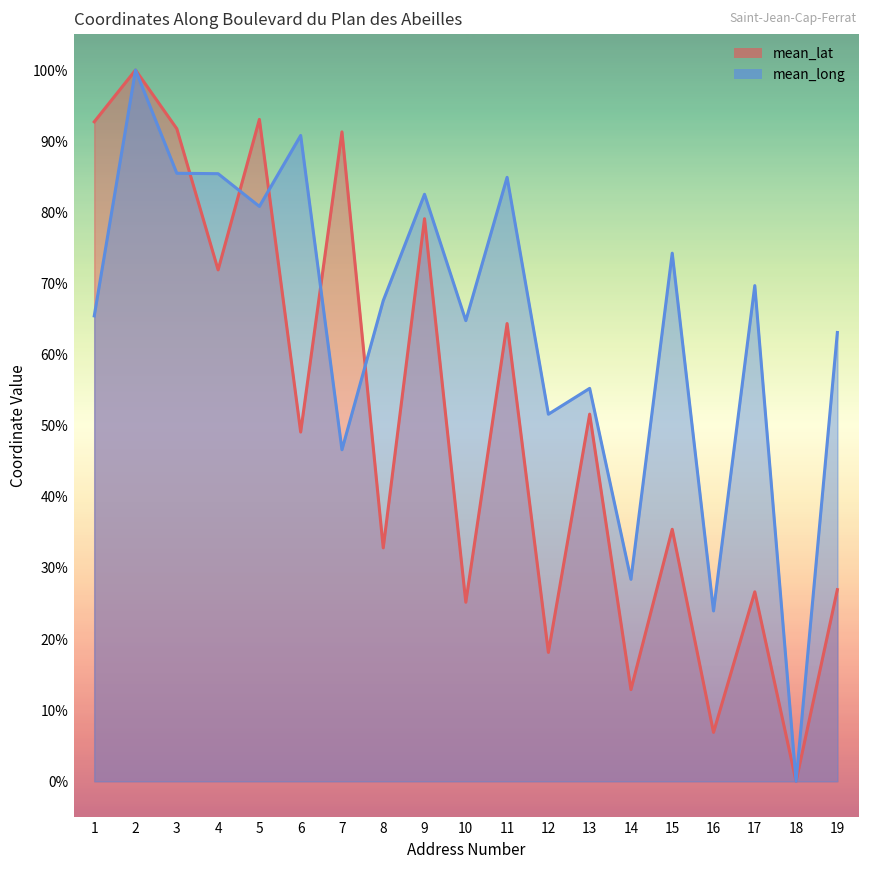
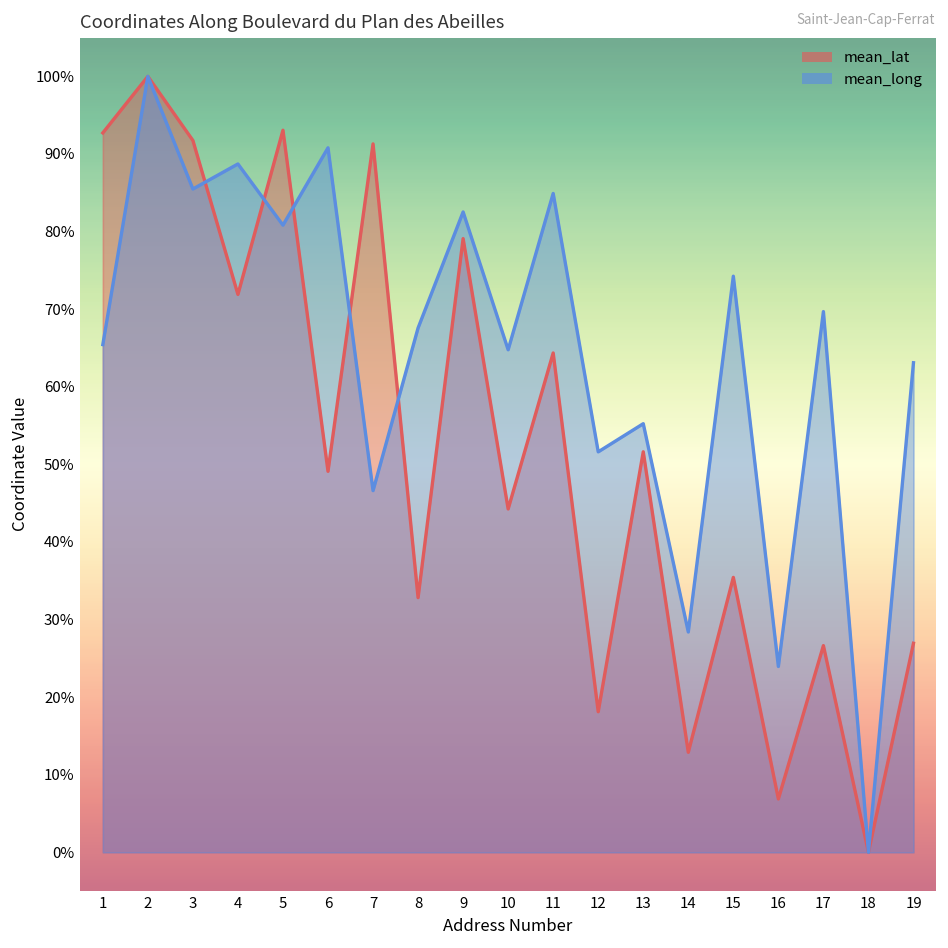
mean_long, 4: 85% -> 89%
mean_lat, 10: 25% -> 44%
